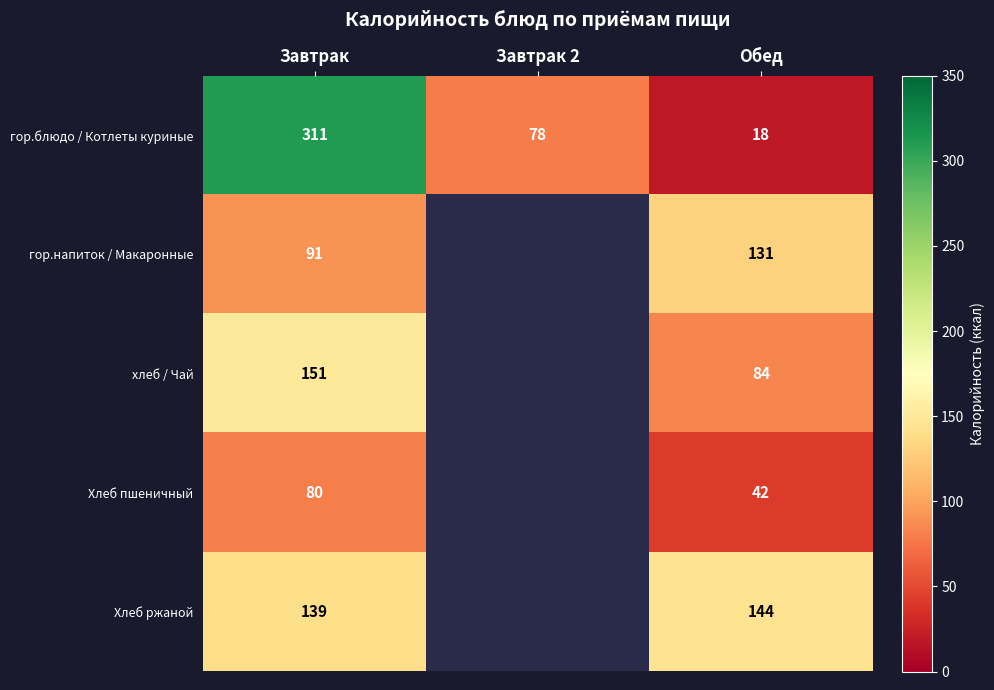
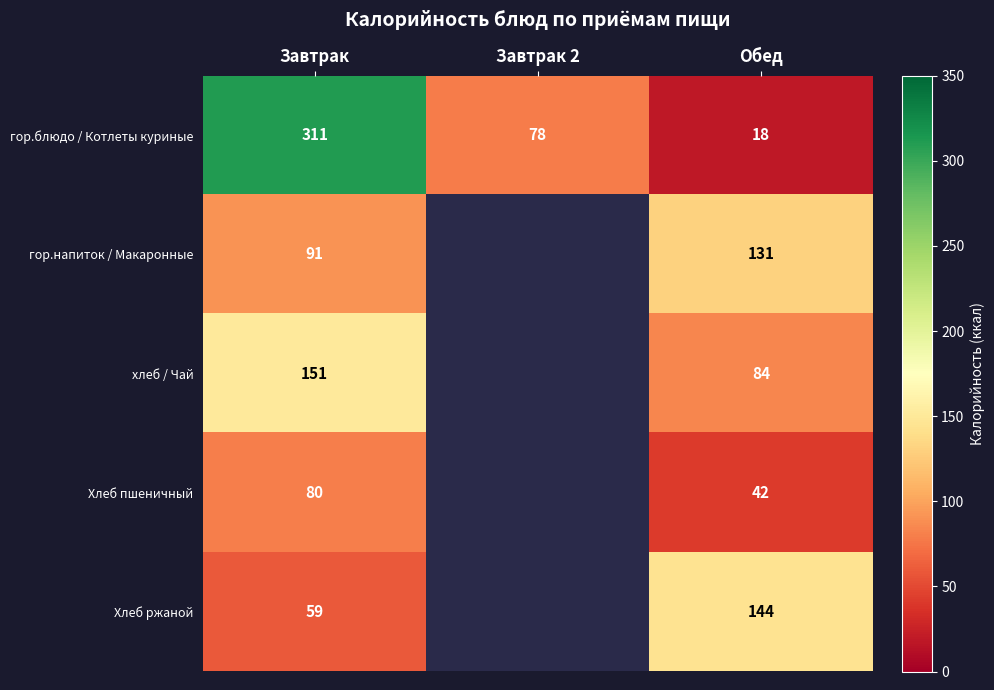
Хлеб ржаной, Завтрак: 139 -> 59
